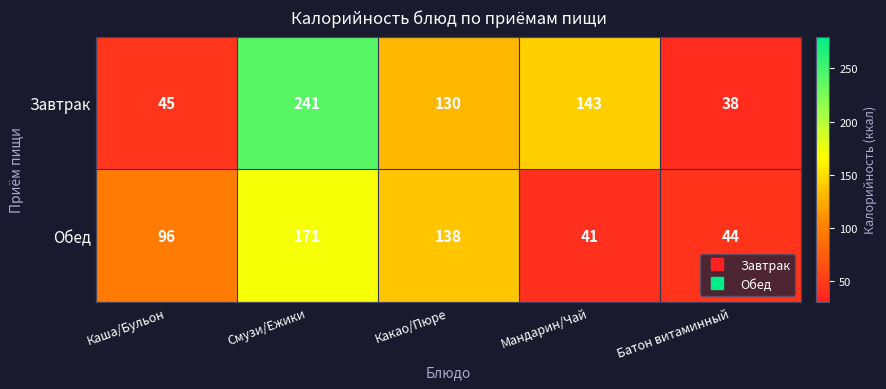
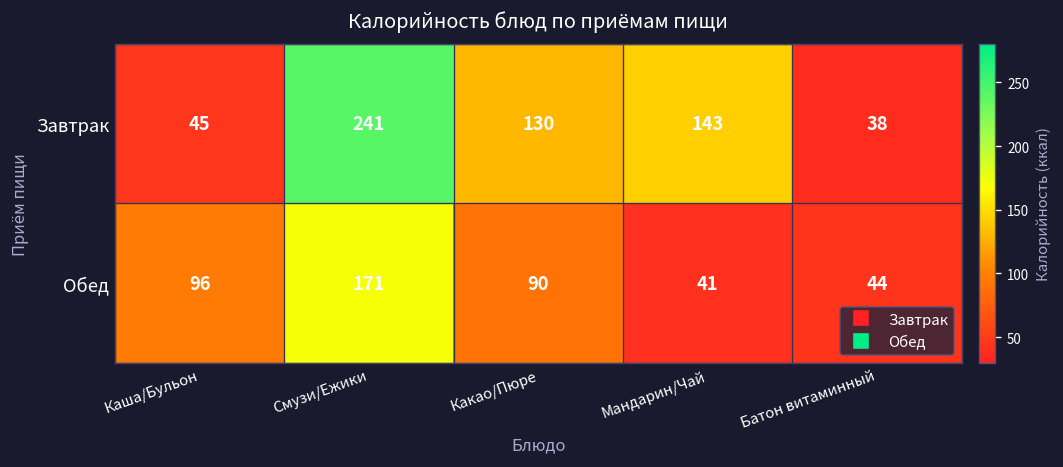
Обед, Какао/Пюре: 138 -> 90
